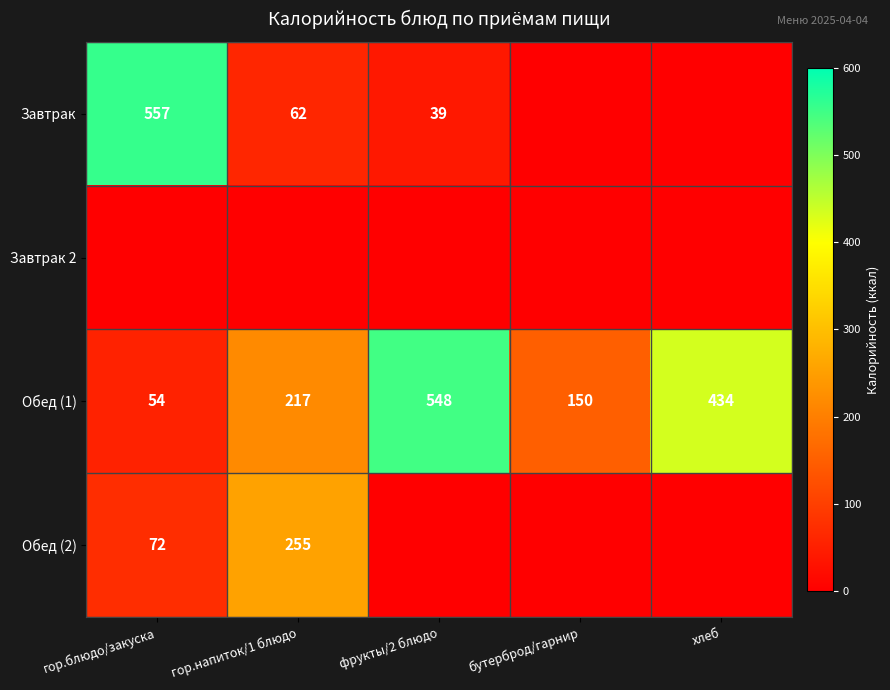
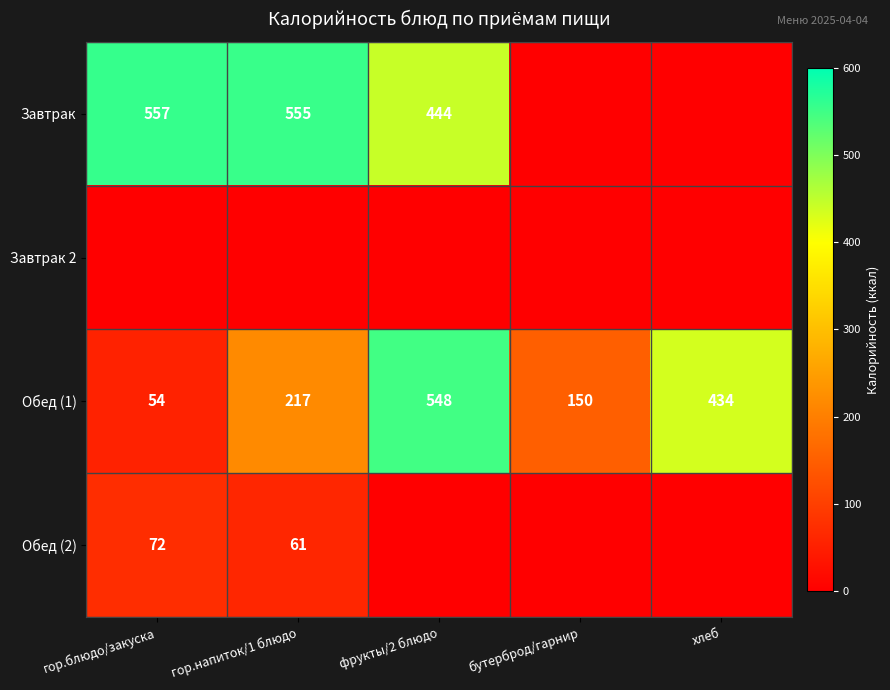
Завтрак, гор.напиток/1 блюдо: 62 -> 555
Завтрак, фрукты/2 блюдо: 39 -> 444
Обед (2), гор.напиток/1 блюдо: 255 -> 61
